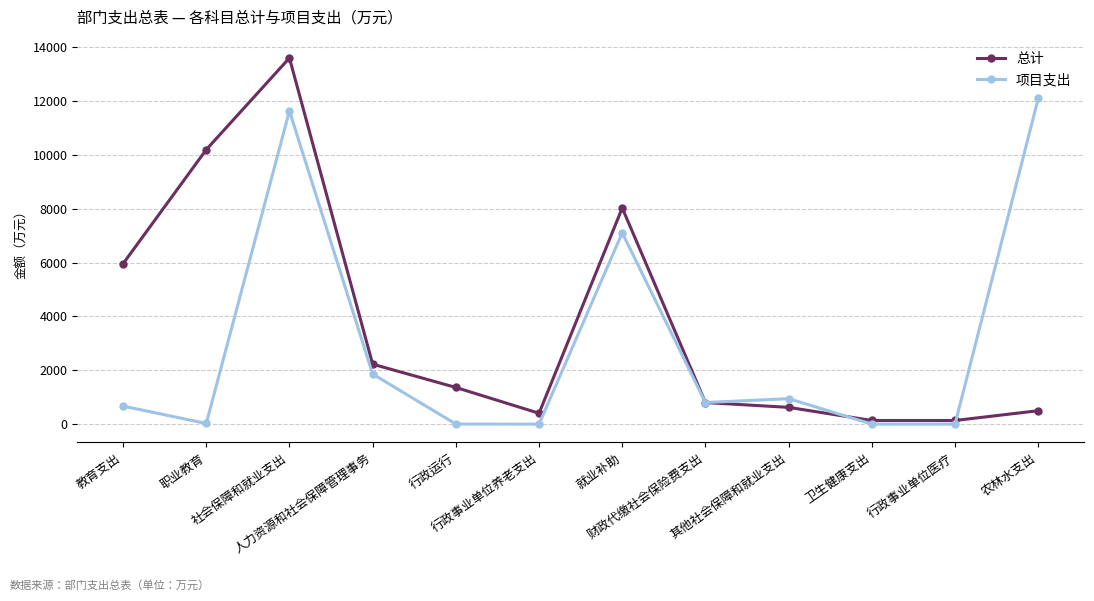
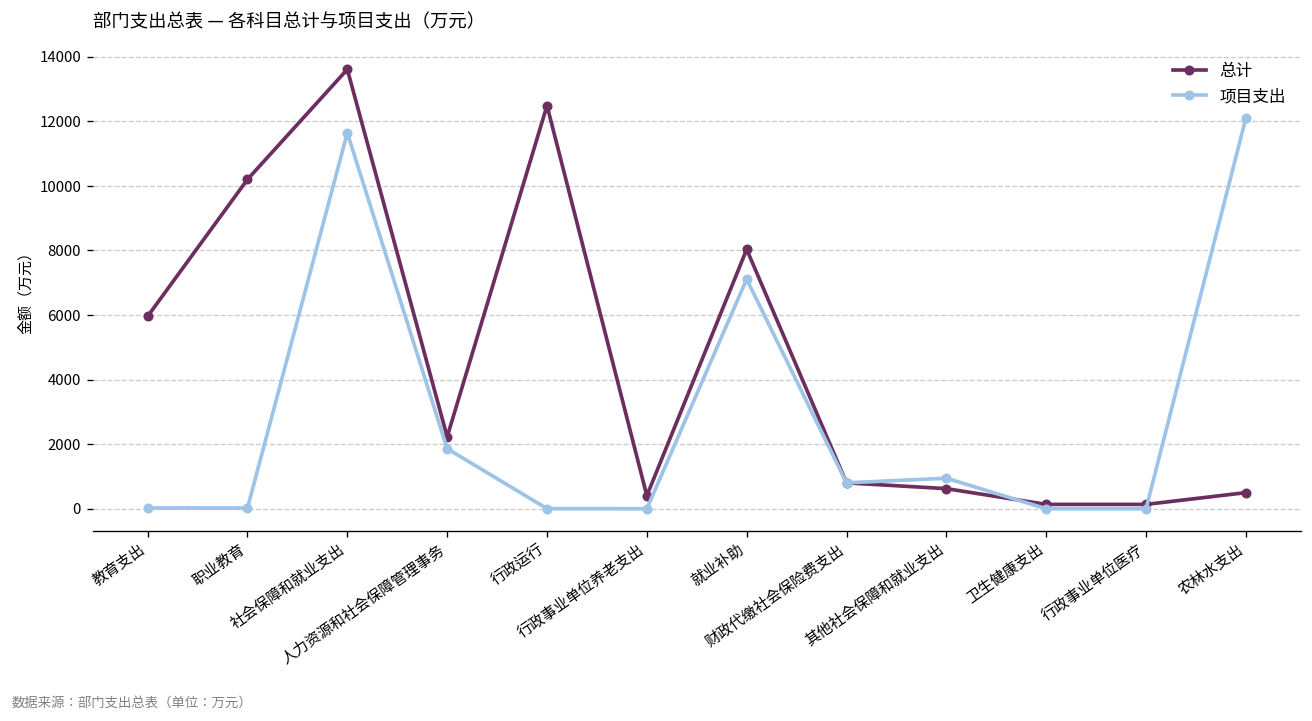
项目支出, 教育支出: 700 -> 0
总计, 行政运行: 1400 -> 12500
